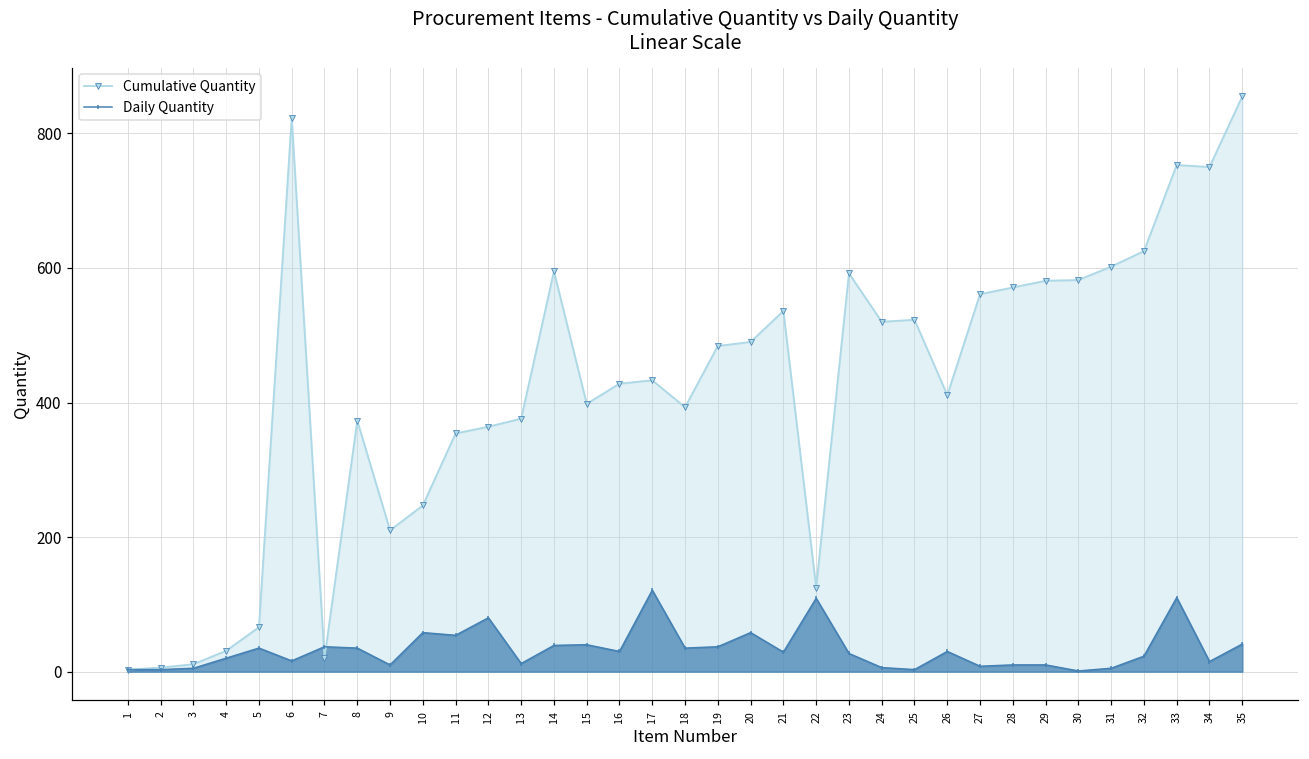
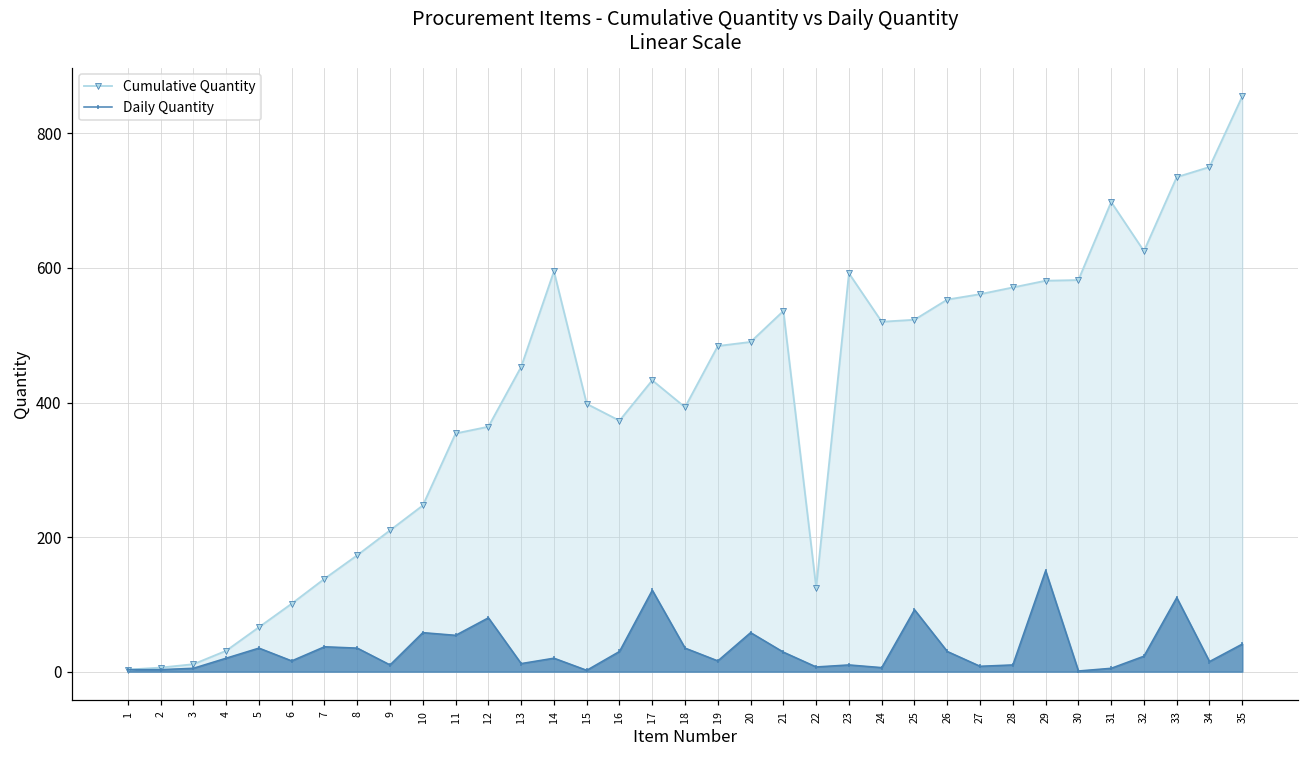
Cumulative Quantity, 6: 820 -> 100
Cumulative Quantity, 7: 20 -> 140
Cumulative Quantity, 8: 370 -> 170
Cumulative Quantity, 13: 380 -> 450
Daily Quantity, 14: 40 -> 20
Daily Quantity, 15: 40 -> 0
Cumulative Quantity, 16: 430 -> 370
Daily Quantity, 19: 40 -> 20
Daily Quantity, 22: 110 -> 10
Daily Quantity, 23: 30 -> 10
Daily Quantity, 25: 0 -> 90
Cumulative Quantity, 26: 410 -> 550
Daily Quantity, 29: 10 -> 150
Cumulative Quantity, 31: 600 -> 700
Cumulative Quantity, 33: 750 -> 740
